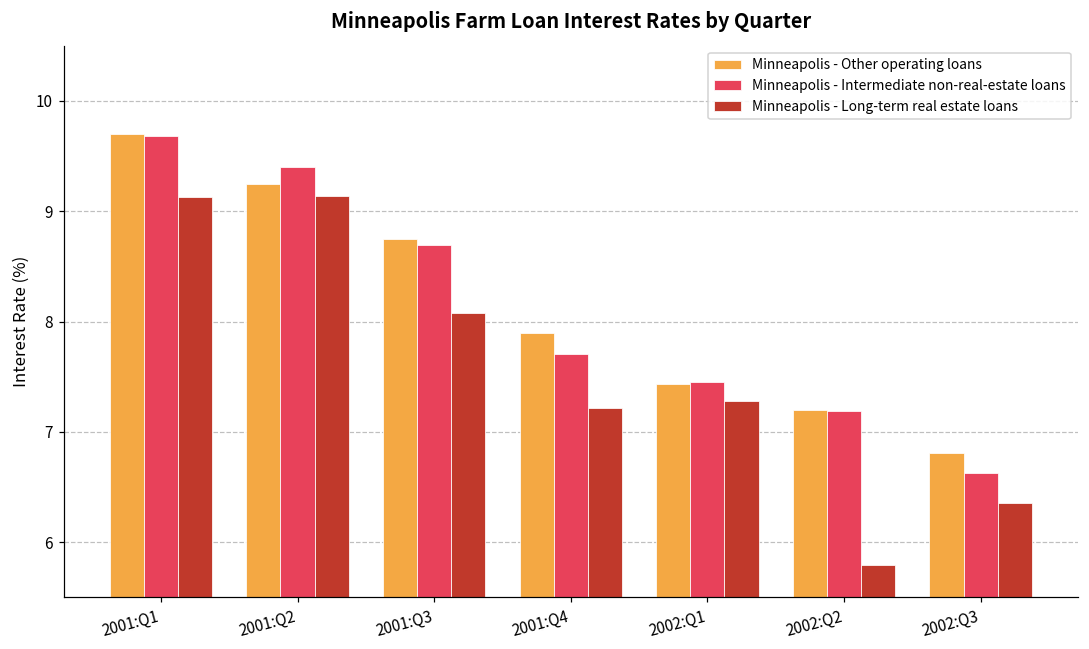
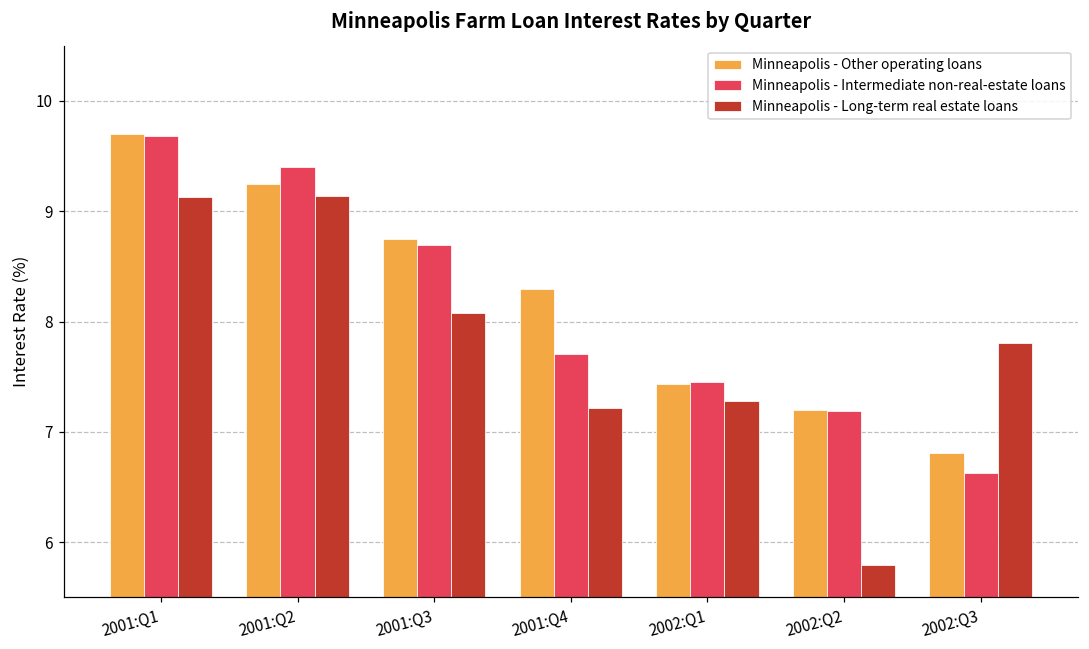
Minneapolis - Other operating loans, 2001:Q4: 7.9 -> 8.3
Minneapolis - Long-term real estate loans, 2002:Q3: 6.36 -> 7.81
